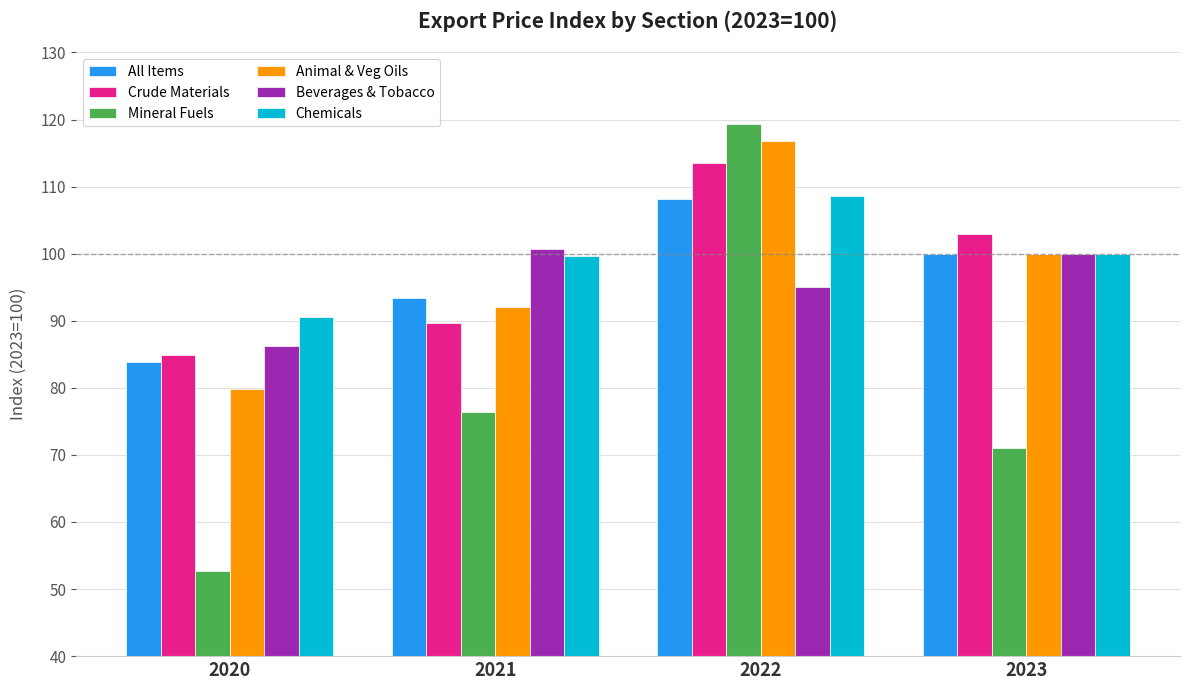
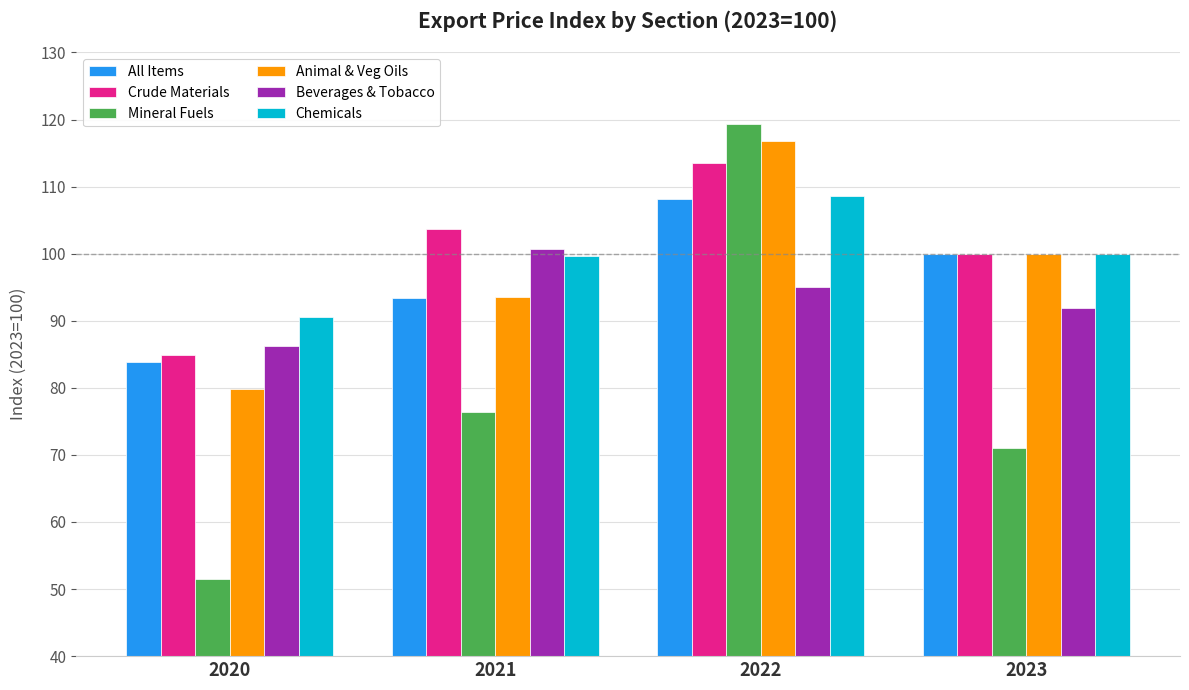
Mineral Fuels, 2020: 53 -> 51
Crude Materials, 2021: 90 -> 104
Animal & Veg Oils, 2021: 92 -> 93
Crude Materials, 2023: 103 -> 100
Beverages & Tobacco, 2023: 100 -> 92
